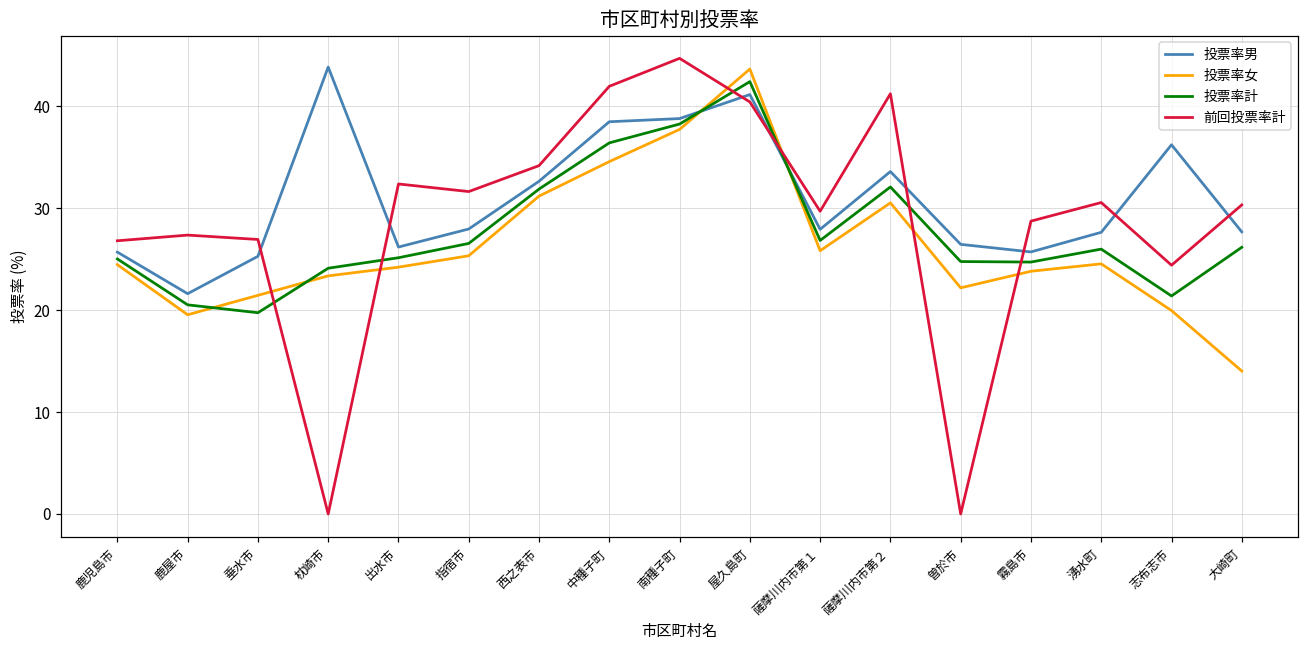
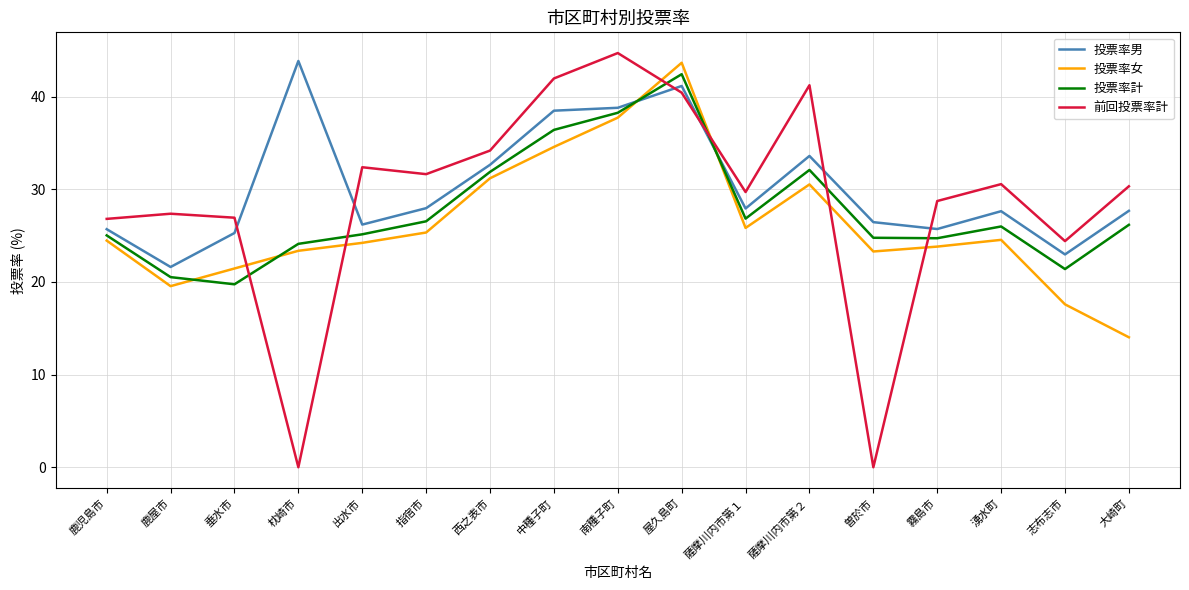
投票率女, 曽於市: 22 -> 23
投票率男, 志布志市: 36 -> 23
投票率女, 志布志市: 20 -> 18
